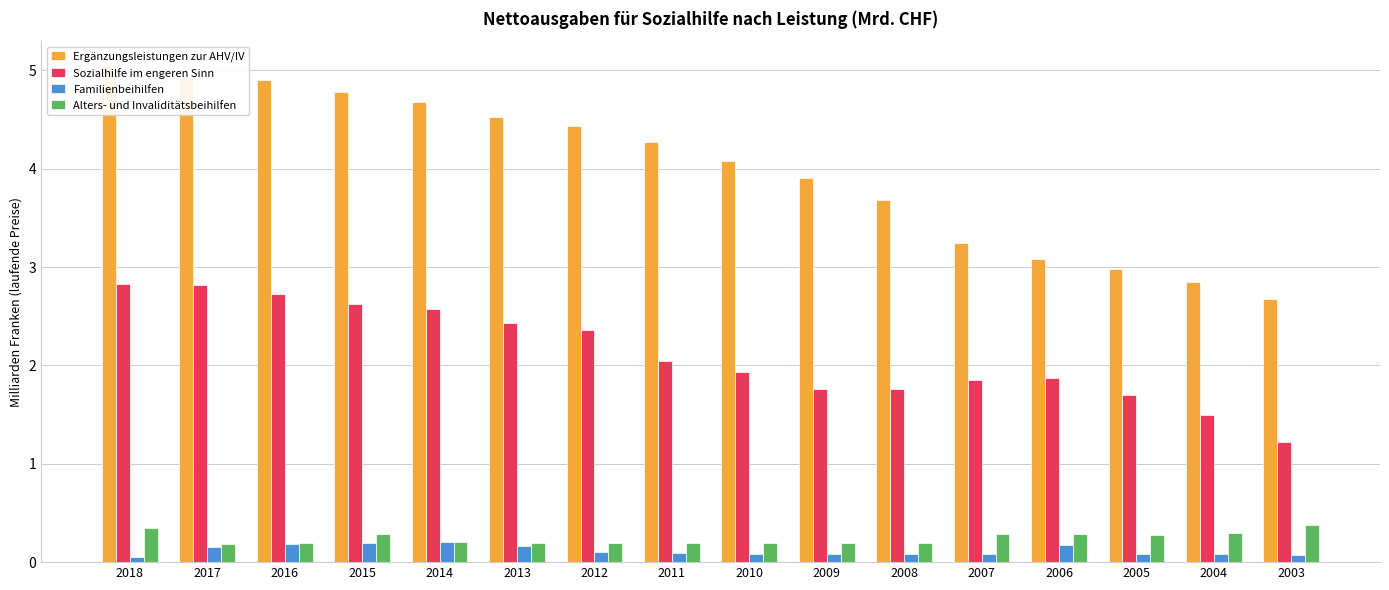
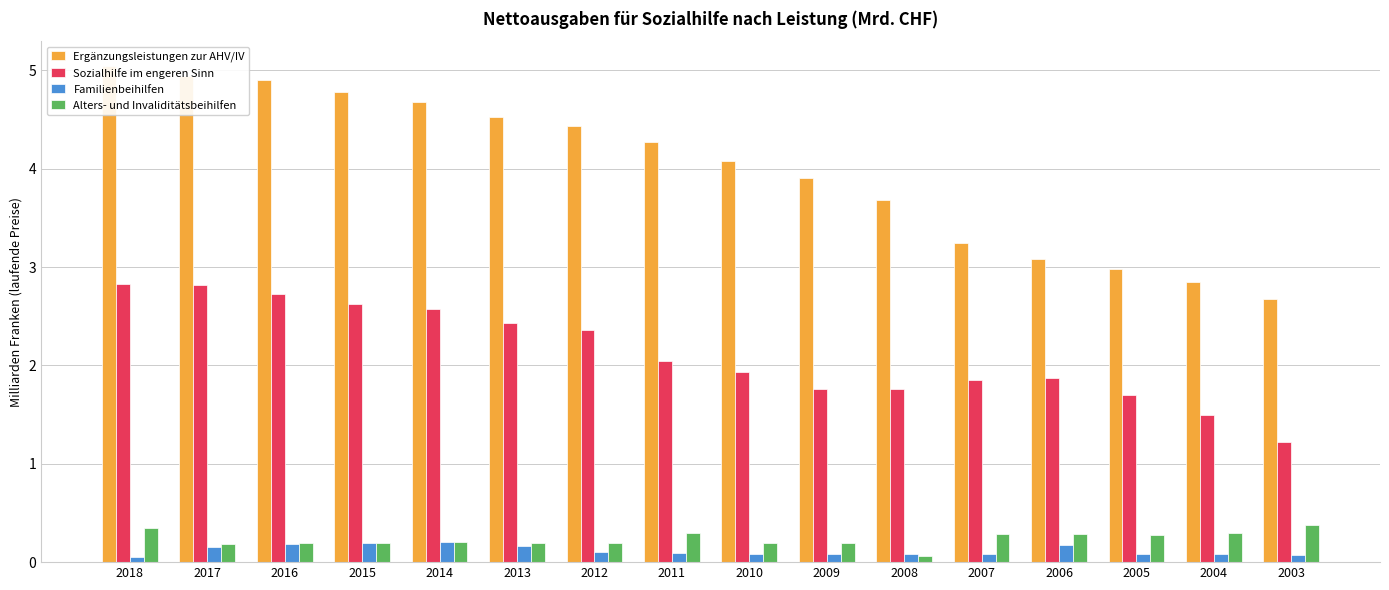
Alters- und Invaliditätsbeihilfen, 2015: 0.3 -> 0.2
Alters- und Invaliditätsbeihilfen, 2011: 0.2 -> 0.3
Alters- und Invaliditätsbeihilfen, 2008: 0.2 -> 0.1
